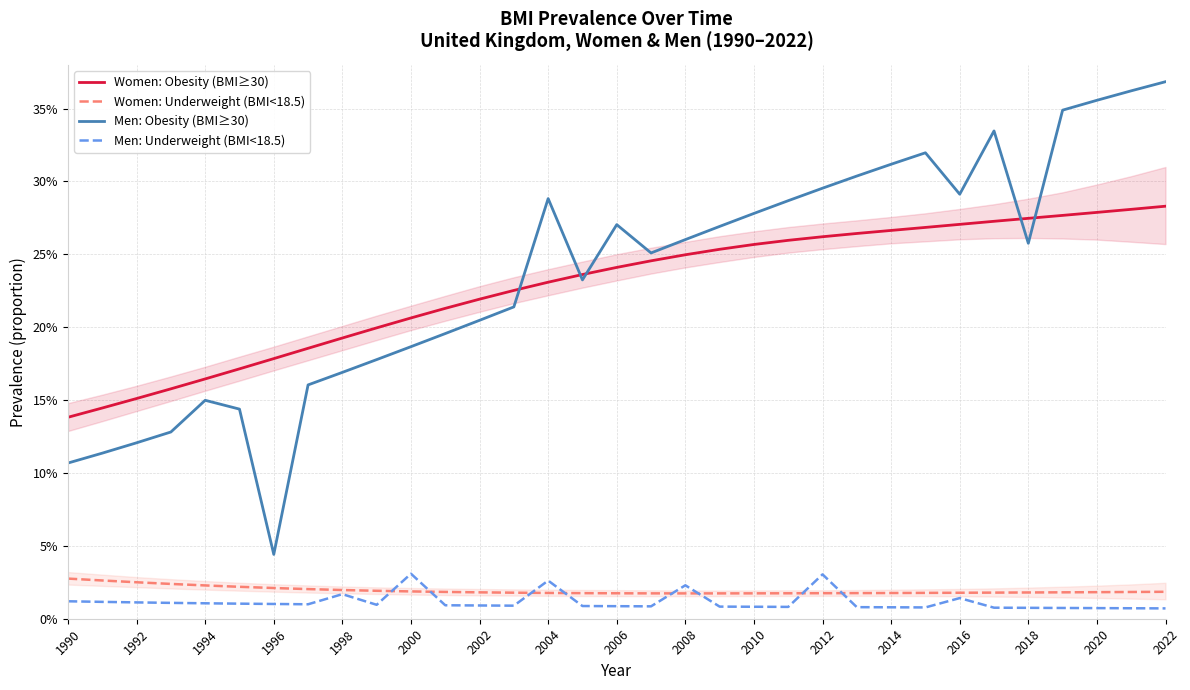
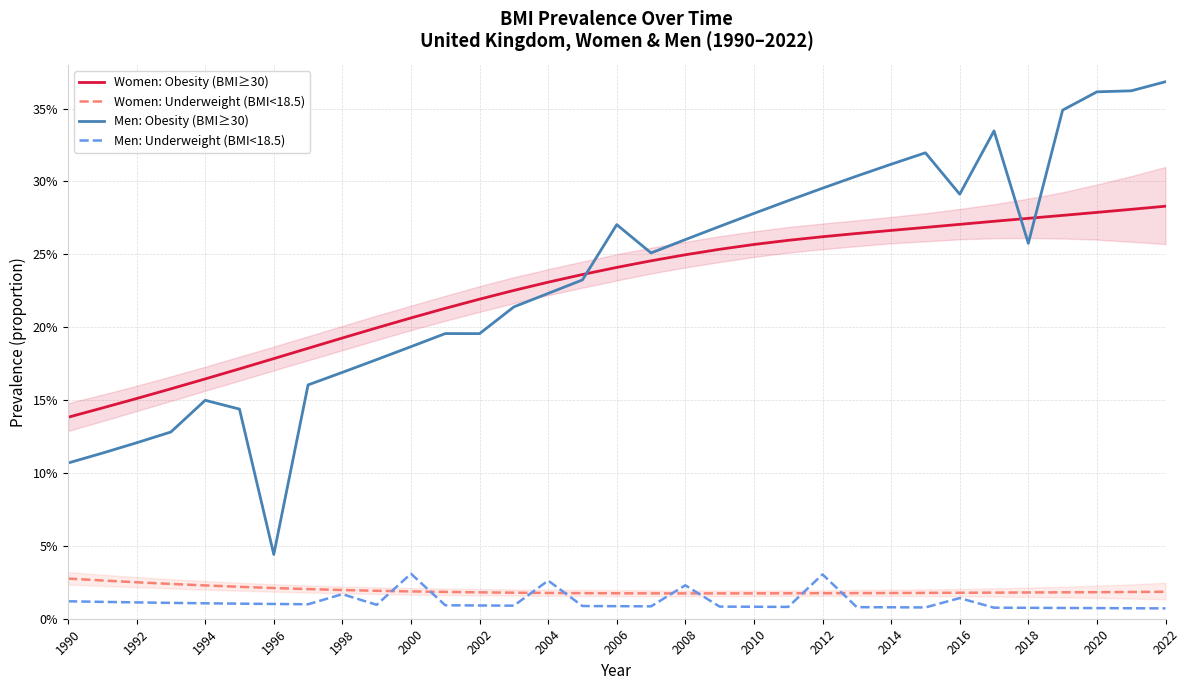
Men: Obesity (BMI≥30), 2002: 20.5% -> 19.6%
Men: Obesity (BMI≥30), 2004: 28.8% -> 22.3%
Men: Obesity (BMI≥30), 2020: 35.6% -> 36.1%
